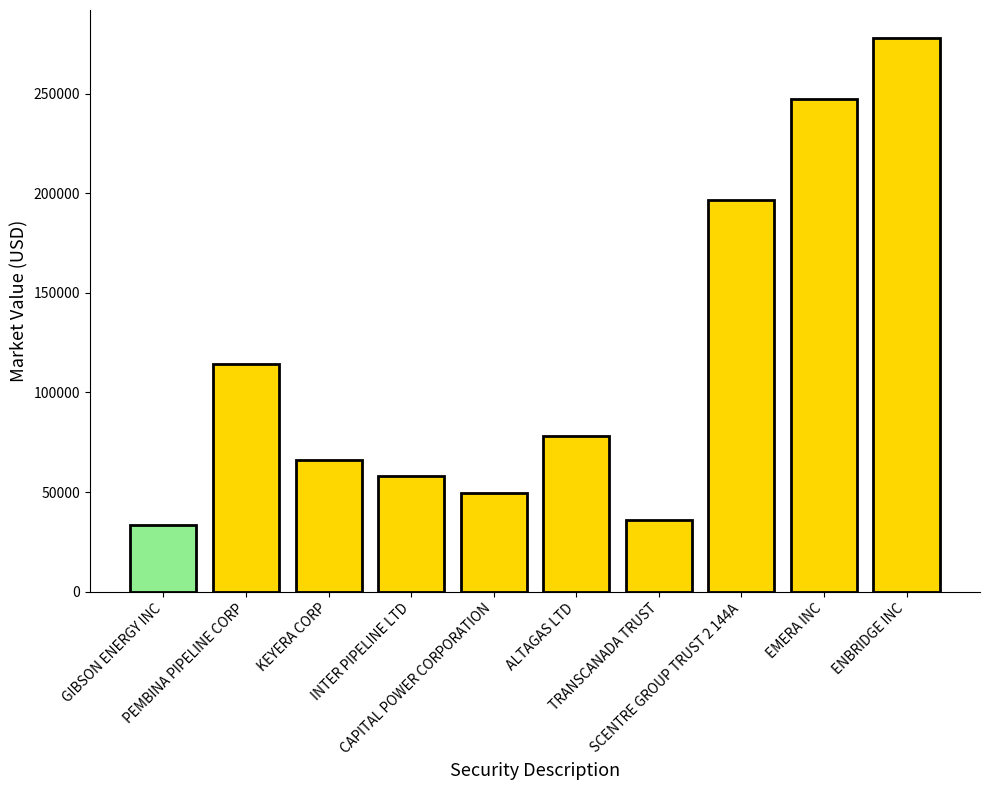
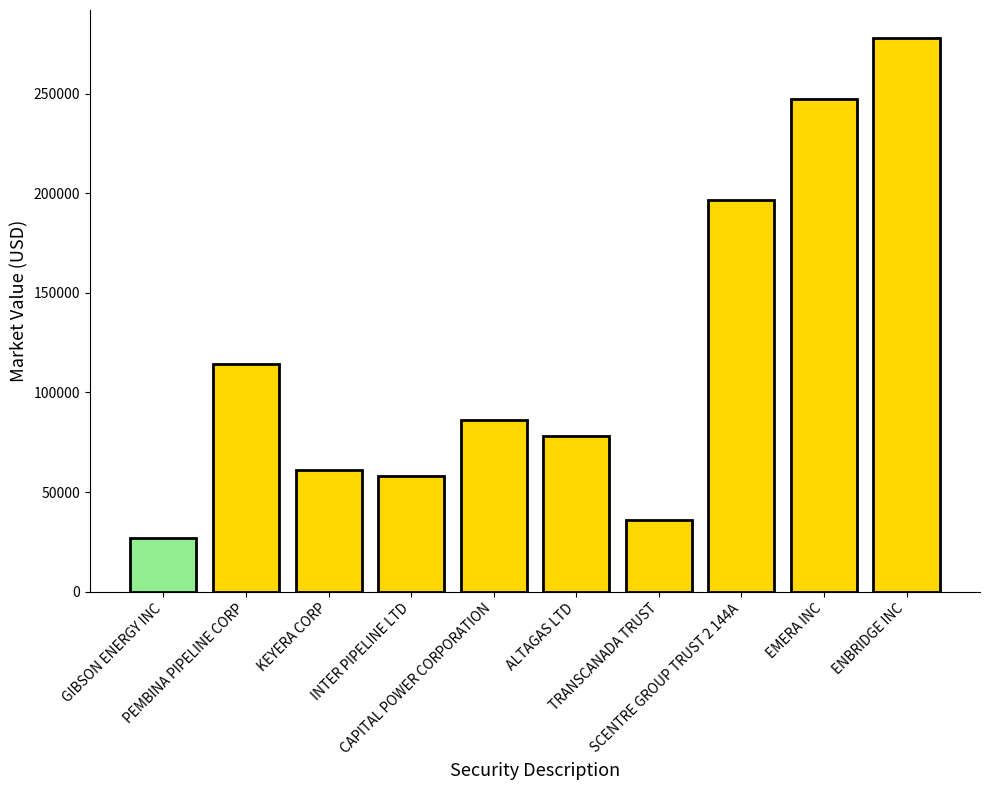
GIBSON ENERGY INC: 34000 -> 27000
KEYERA CORP: 66000 -> 61000
CAPITAL POWER CORPORATION: 50000 -> 86000
